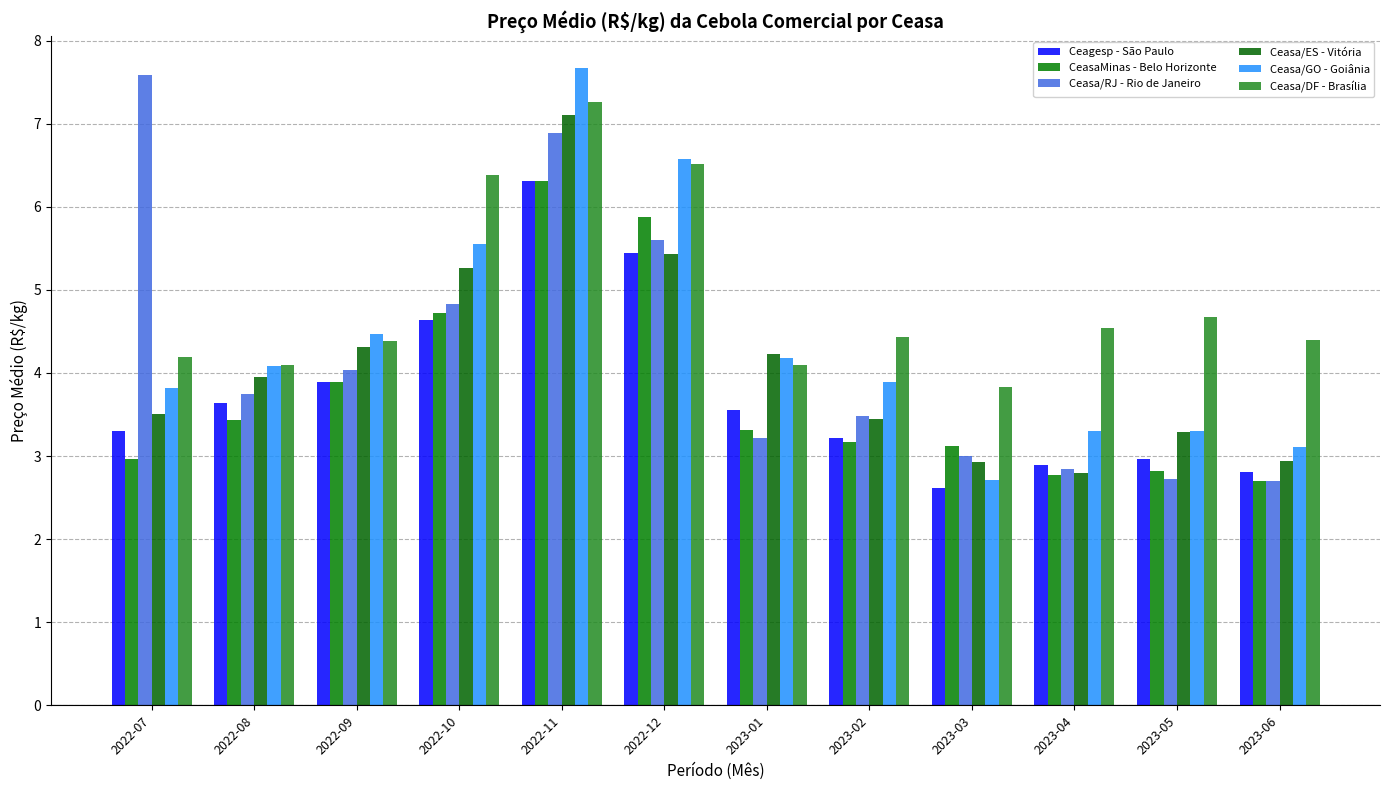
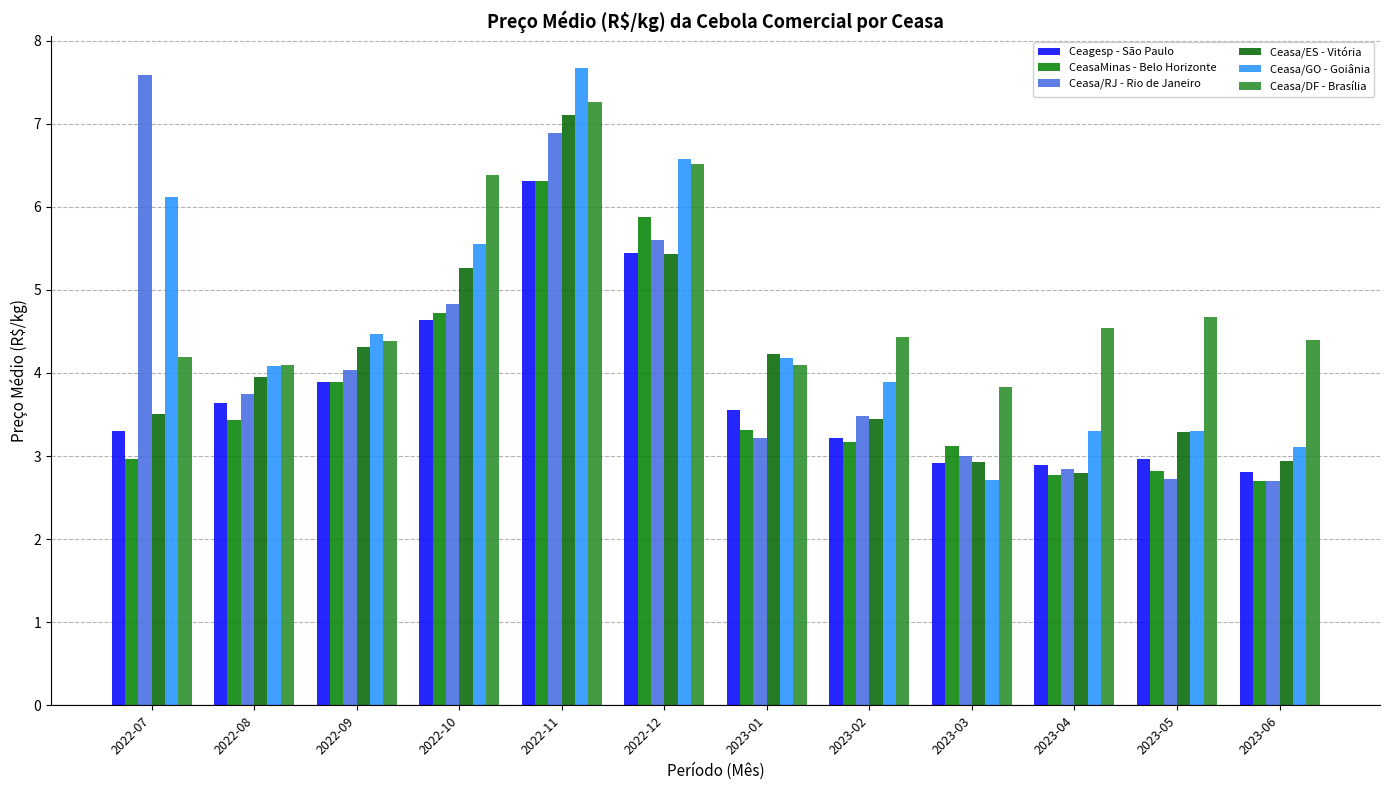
Ceasa/GO - Goiânia, 2022-07: 3.8 -> 6.1
Ceagesp - São Paulo, 2023-03: 2.6 -> 2.9
